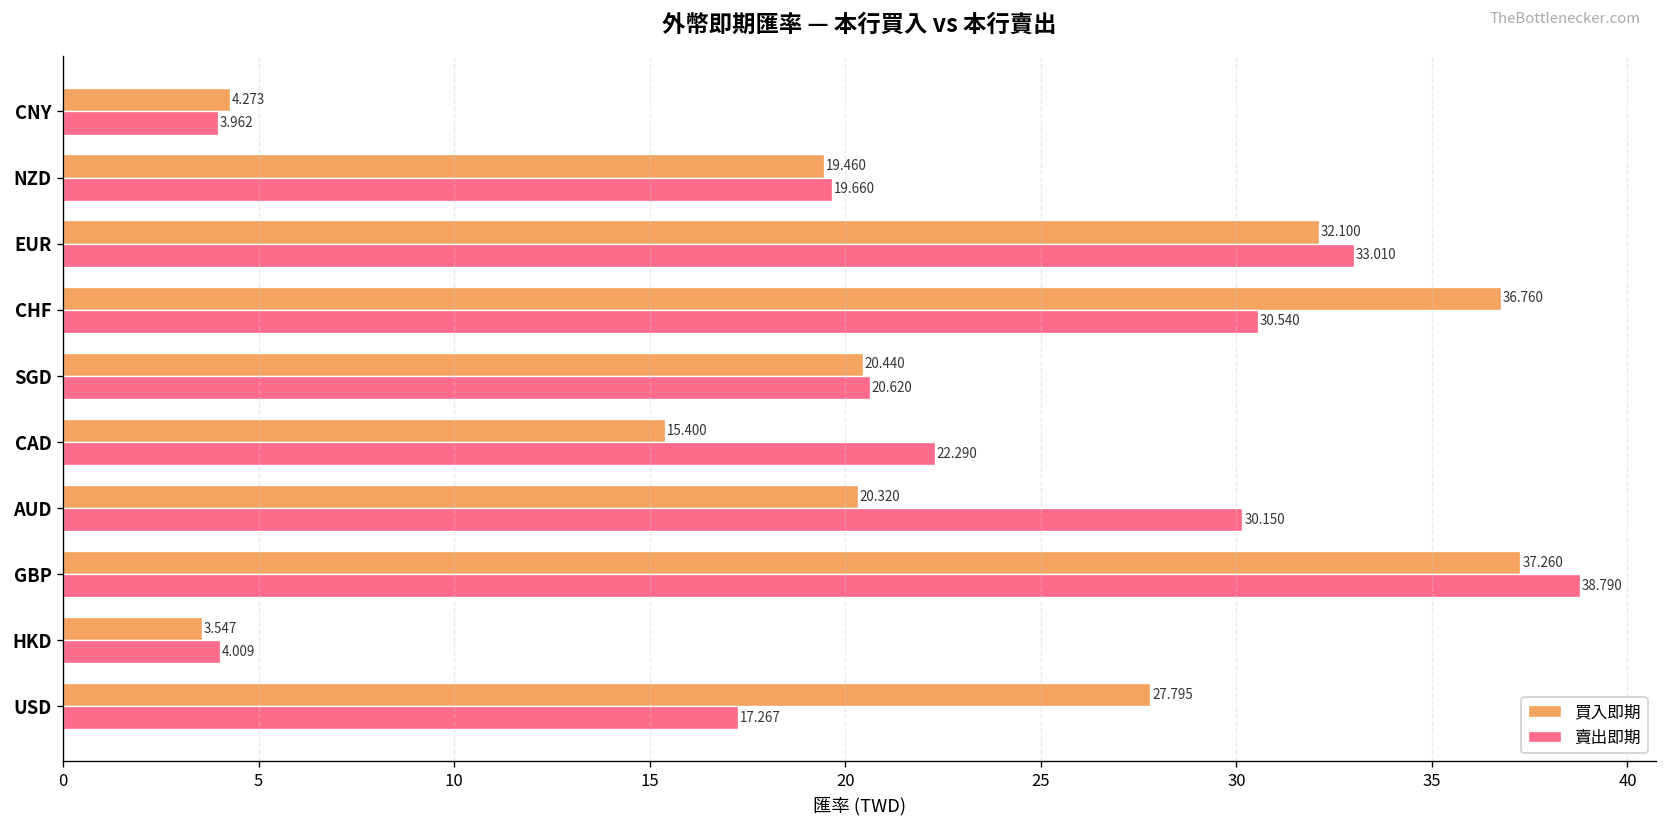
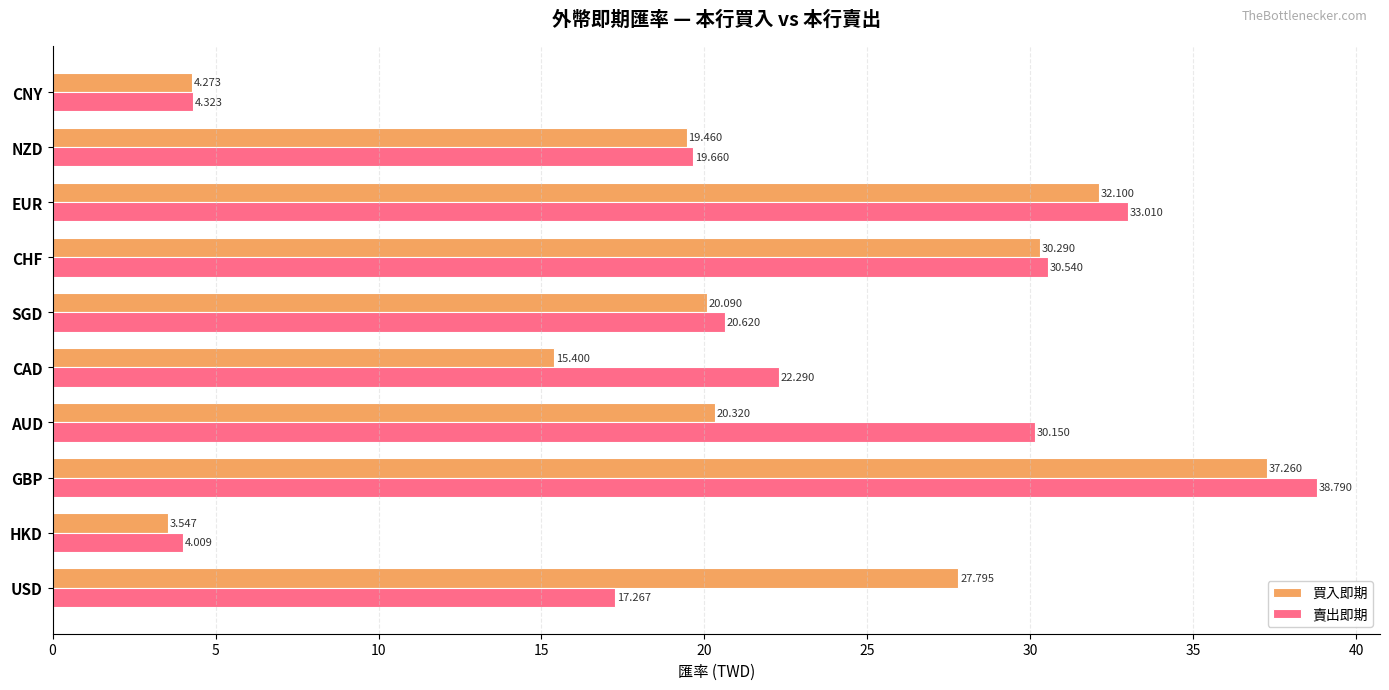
賣出即期, CNY: 3.962 -> 4.323
買入即期, CHF: 36.760 -> 30.290
買入即期, SGD: 20.440 -> 20.090
